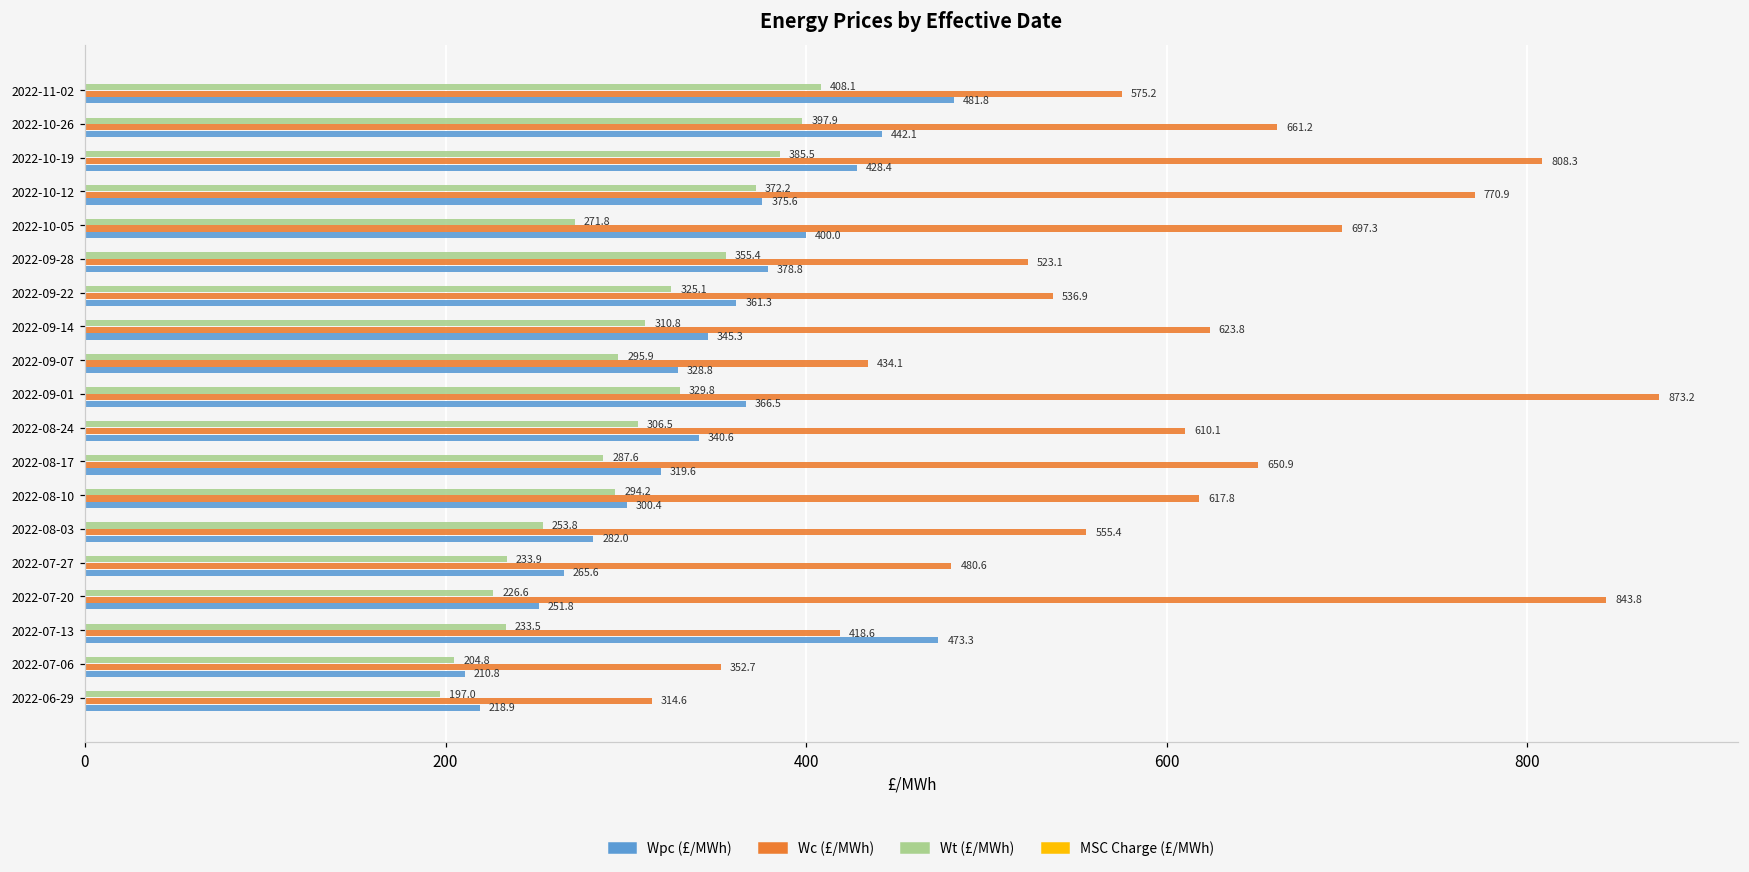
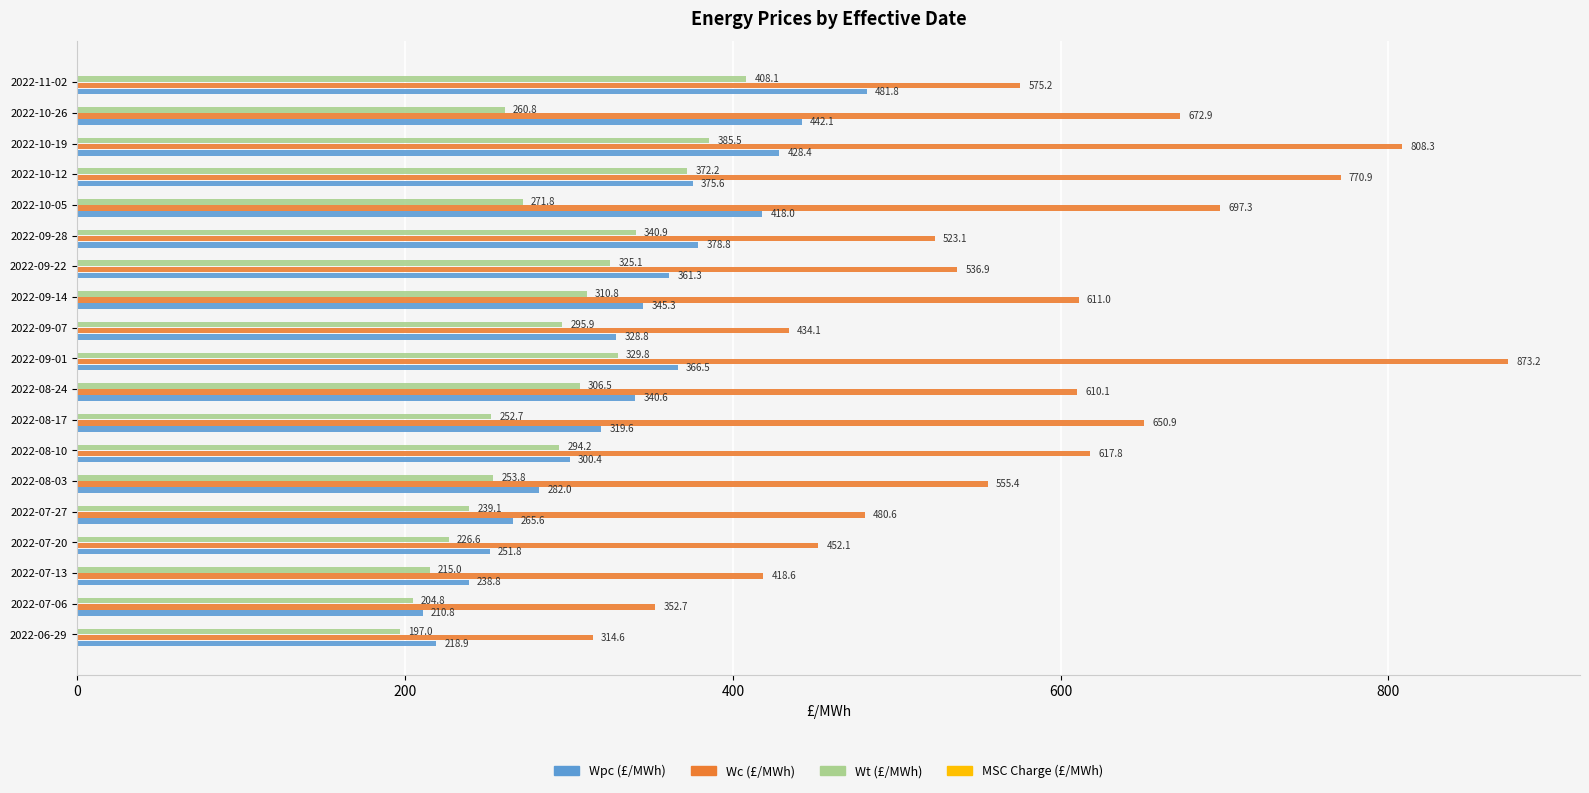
Wt (£/MWh), 2022-10-26: 397.9 -> 260.8
Wc (£/MWh), 2022-10-26: 661.2 -> 672.9
Wpc (£/MWh), 2022-10-05: 400.0 -> 418.0
Wt (£/MWh), 2022-09-28: 355.4 -> 340.9
Wc (£/MWh), 2022-09-14: 623.8 -> 611.0
Wt (£/MWh), 2022-08-17: 287.6 -> 252.7
Wt (£/MWh), 2022-07-27: 233.9 -> 239.1
Wc (£/MWh), 2022-07-20: 843.8 -> 452.1
Wt (£/MWh), 2022-07-13: 233.5 -> 215.0
Wpc (£/MWh), 2022-07-13: 473.3 -> 238.8
